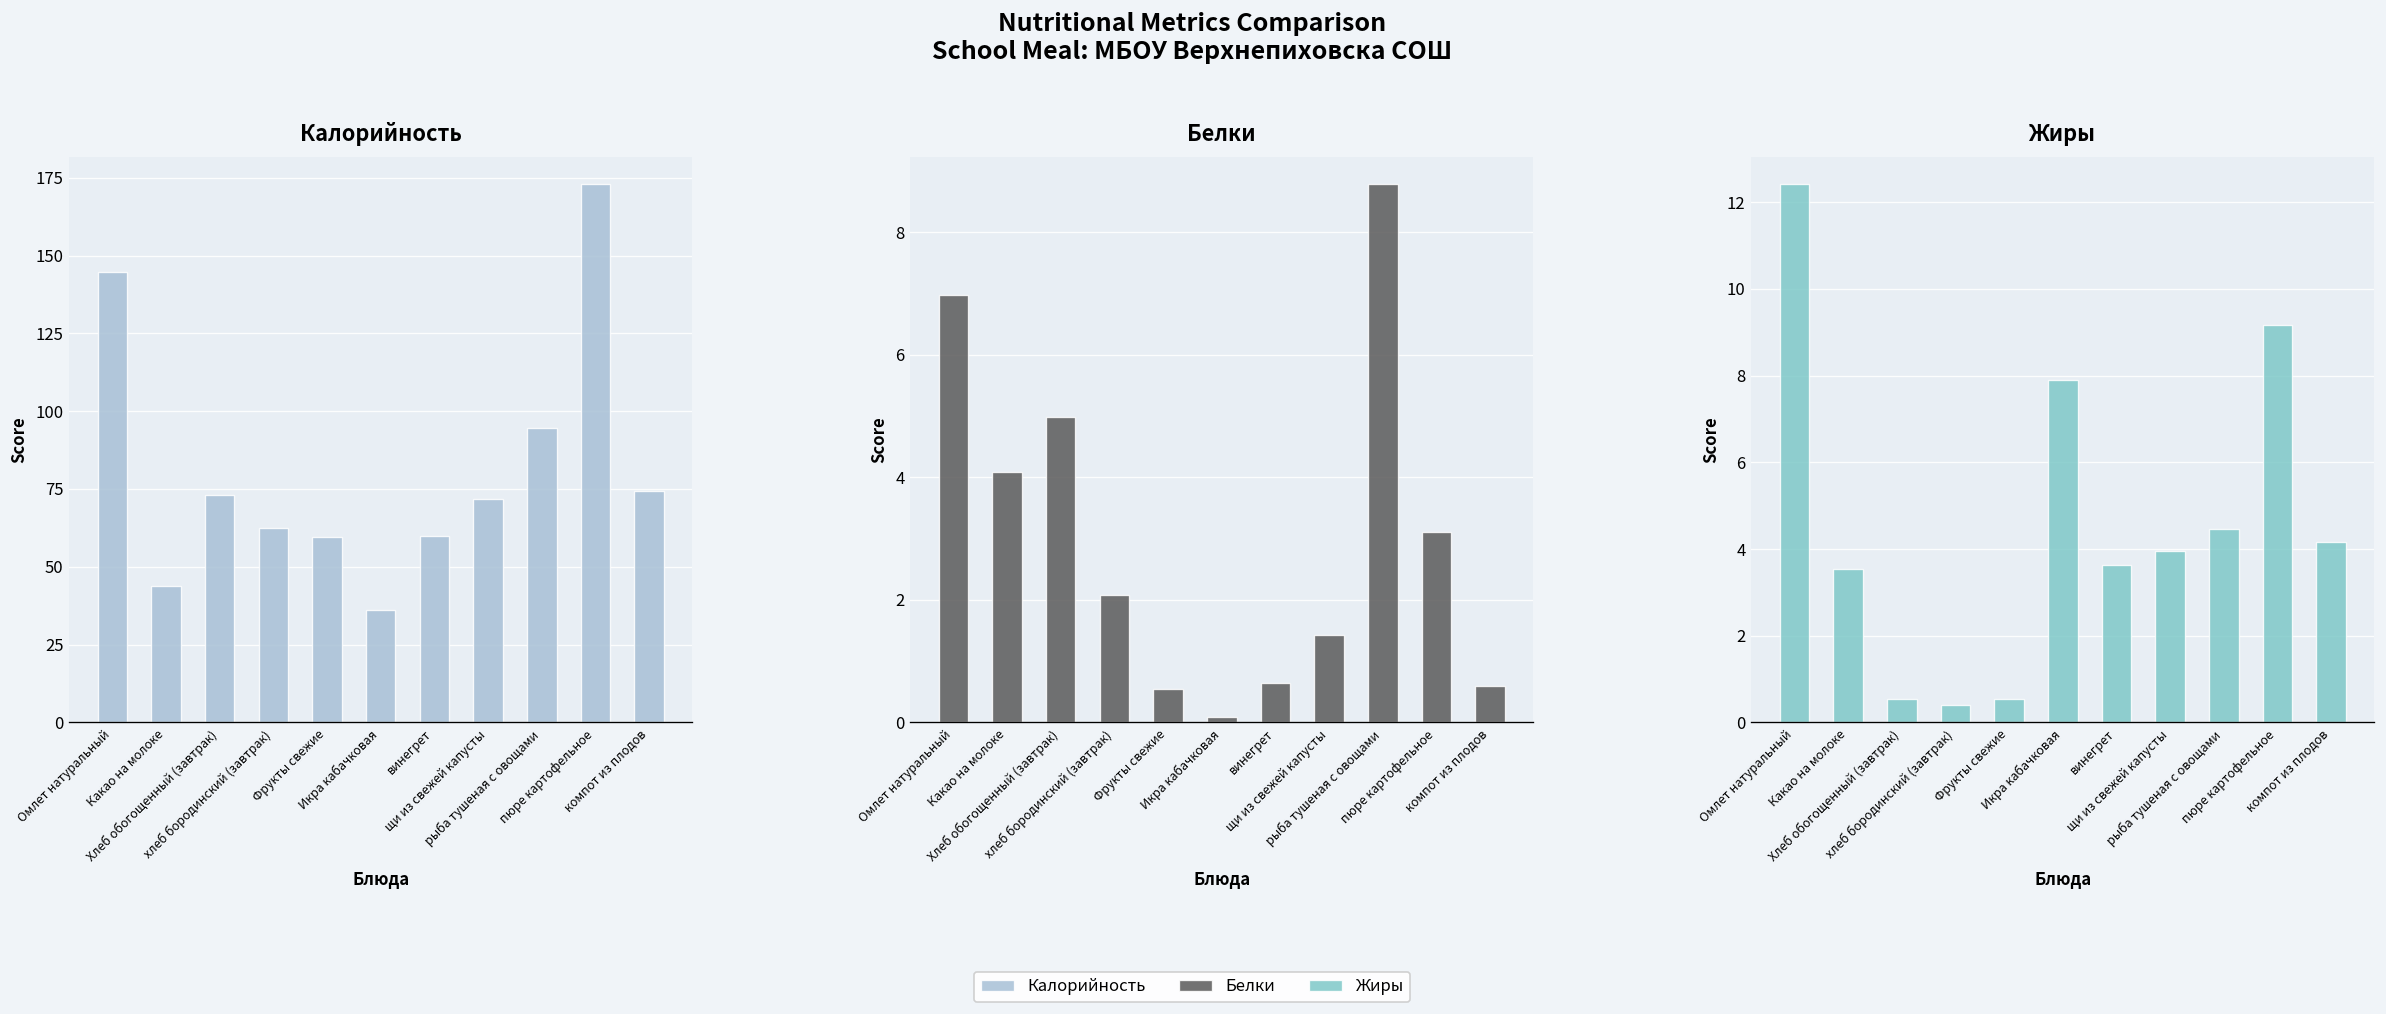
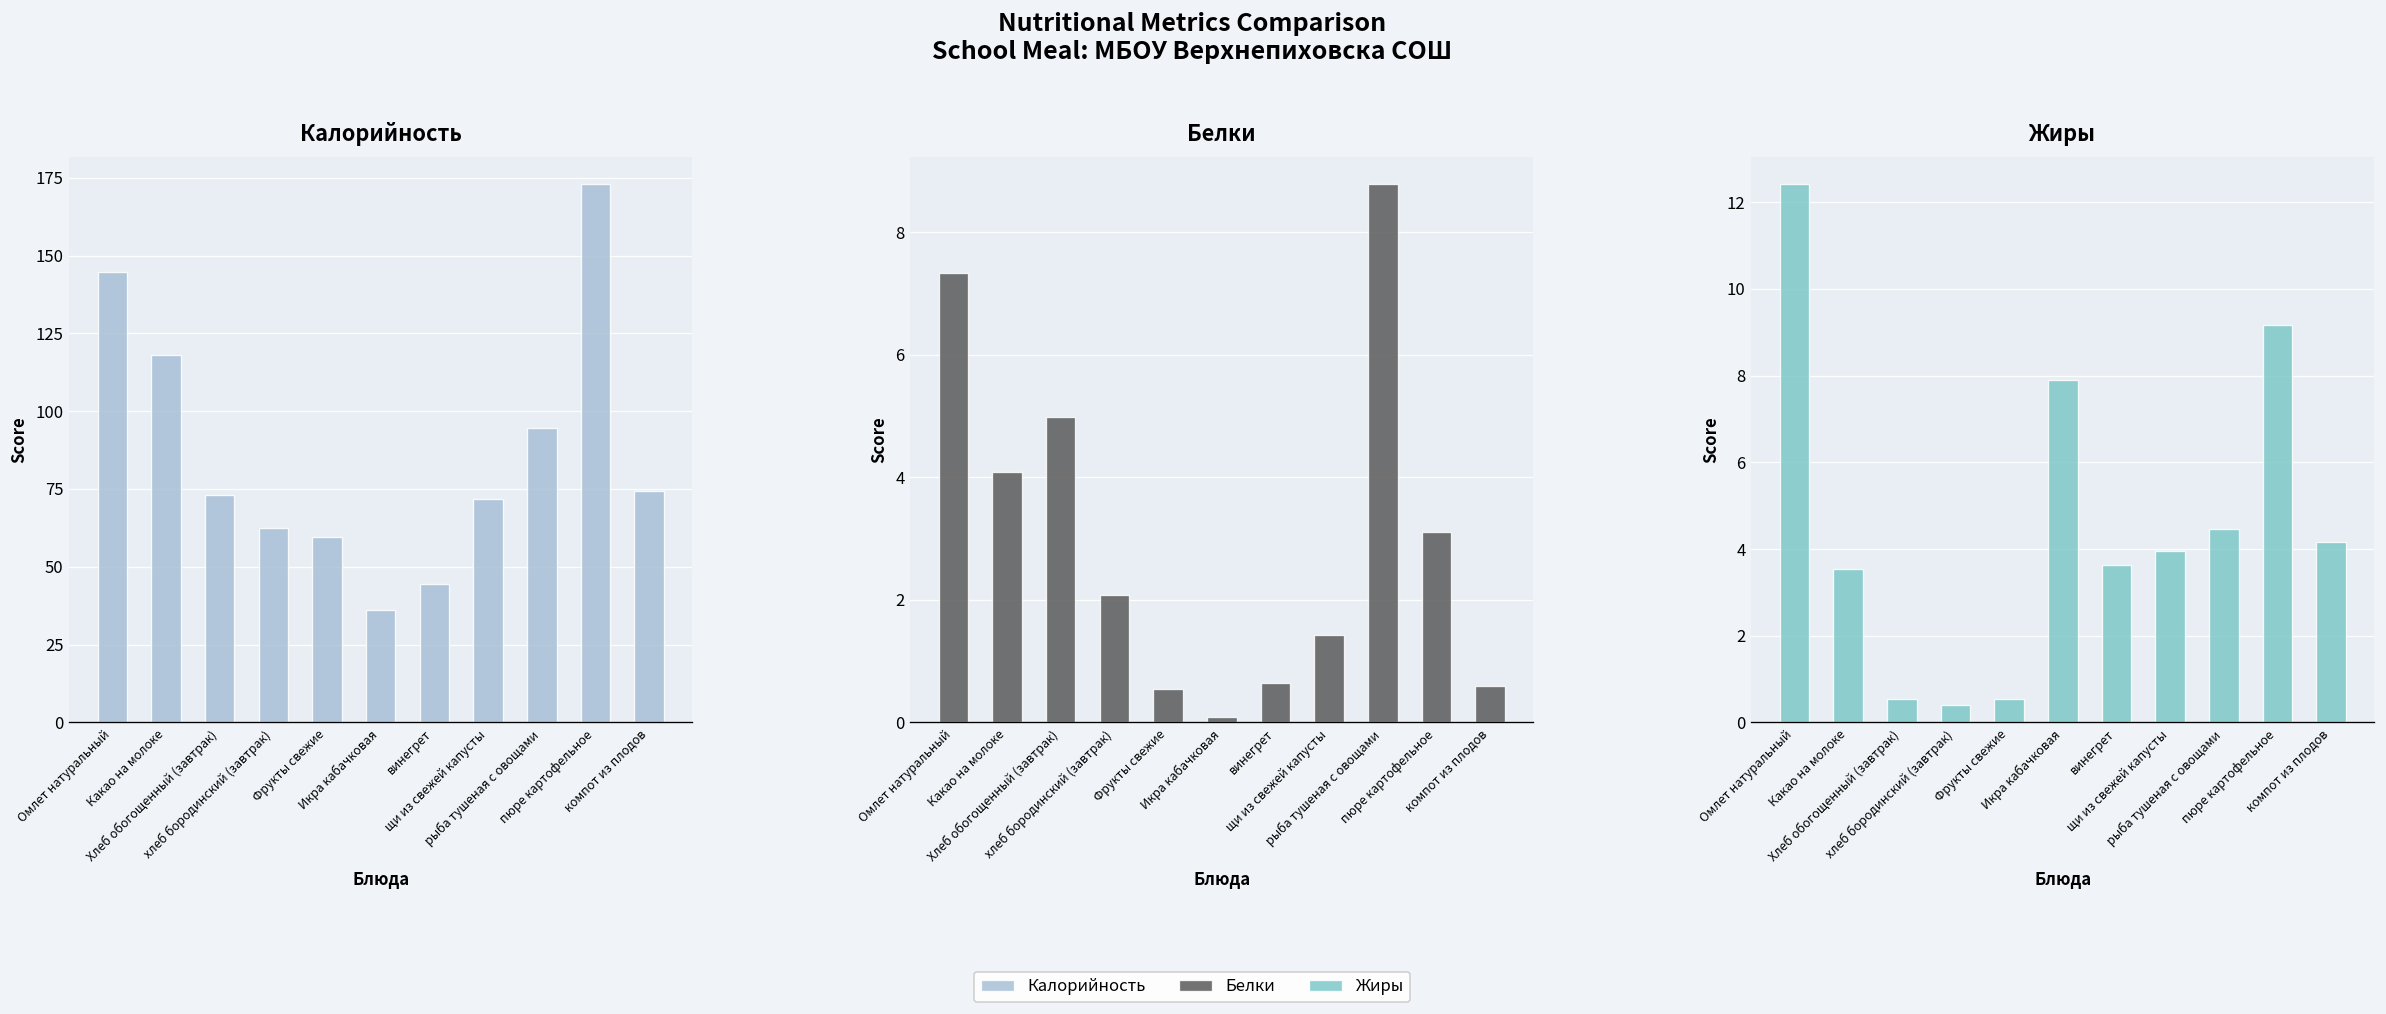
Калорийность, Какао на молоке: 44 -> 118
Калорийность, винегрет: 60 -> 44
Белки, Омлет натуральный: 7.0 -> 7.3
